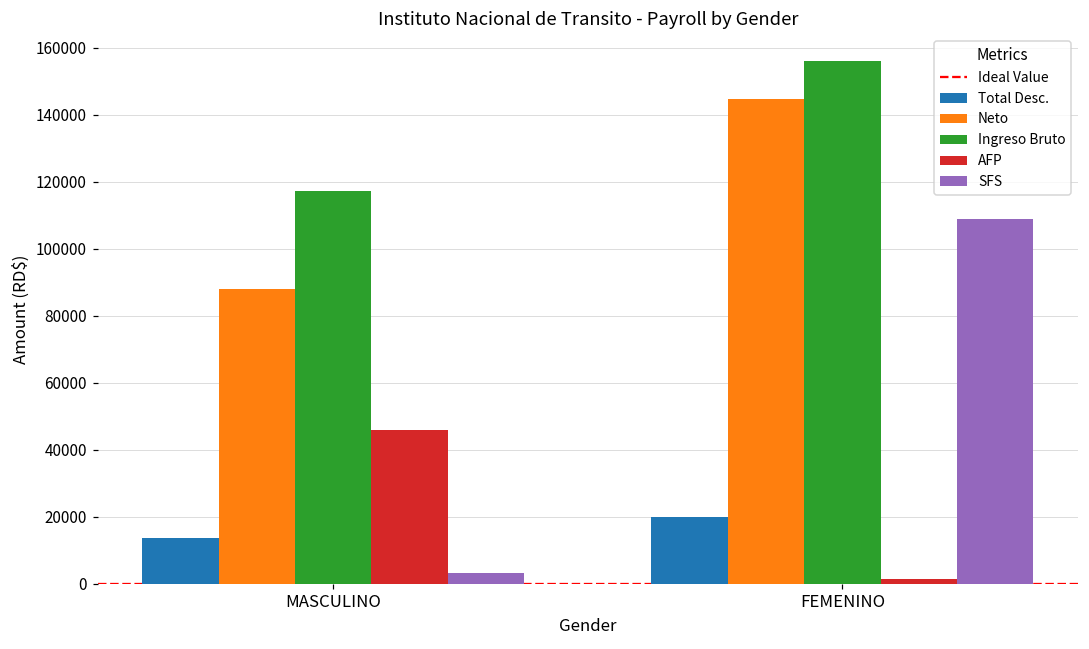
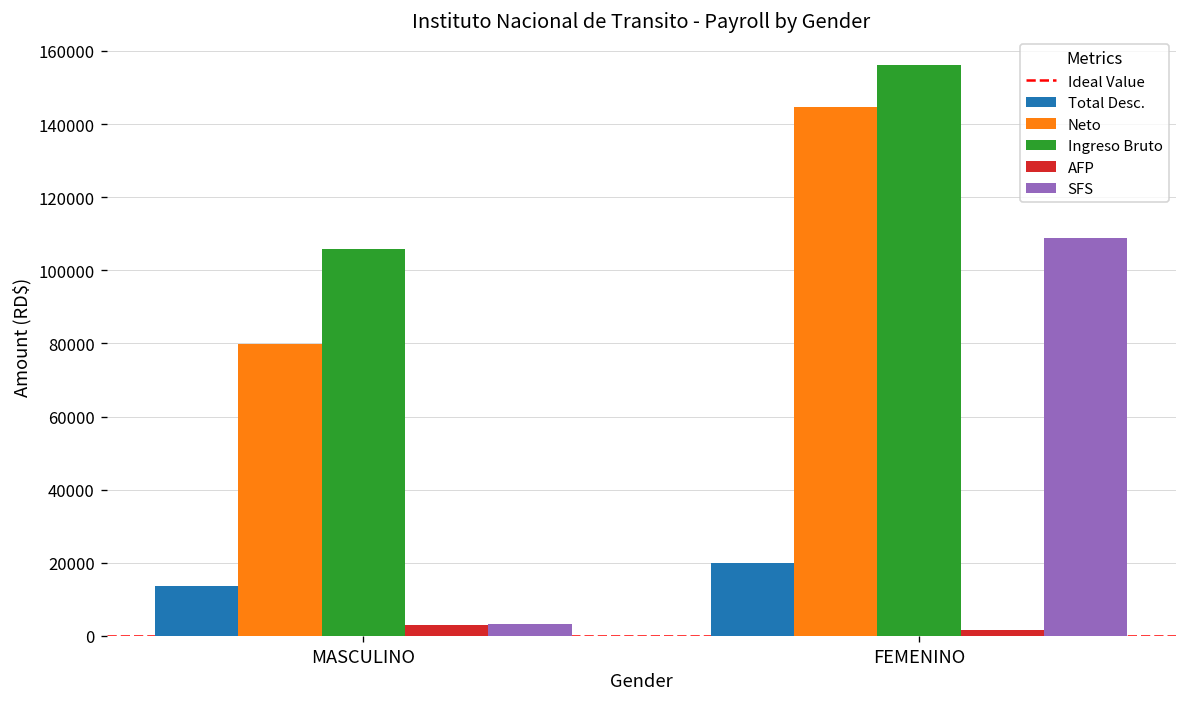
Neto, MASCULINO: 88000 -> 80000
Ingreso Bruto, MASCULINO: 117000 -> 106000
AFP, MASCULINO: 46000 -> 3000
